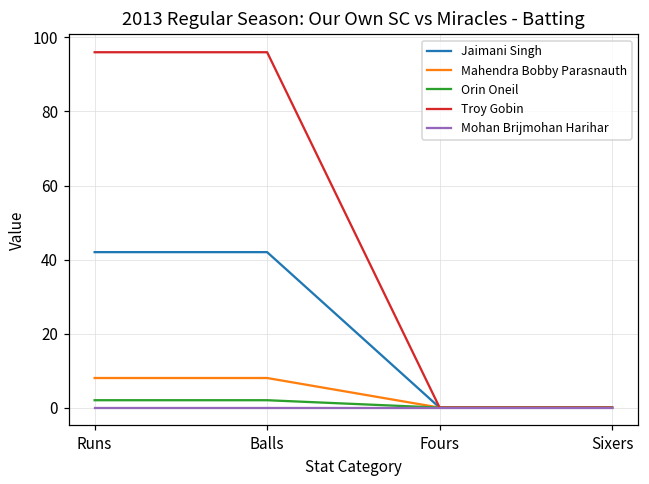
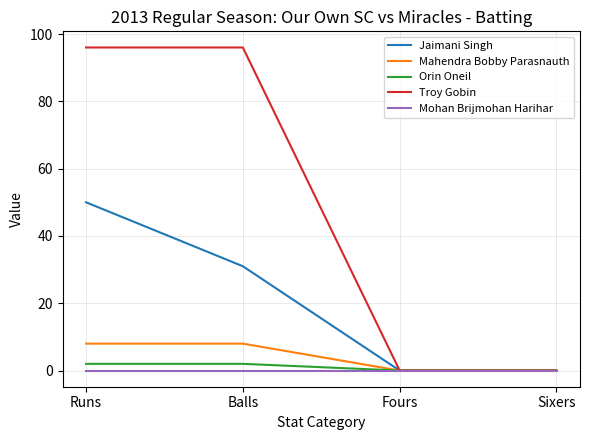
Jaimani Singh, Runs: 42 -> 50
Jaimani Singh, Balls: 42 -> 31
